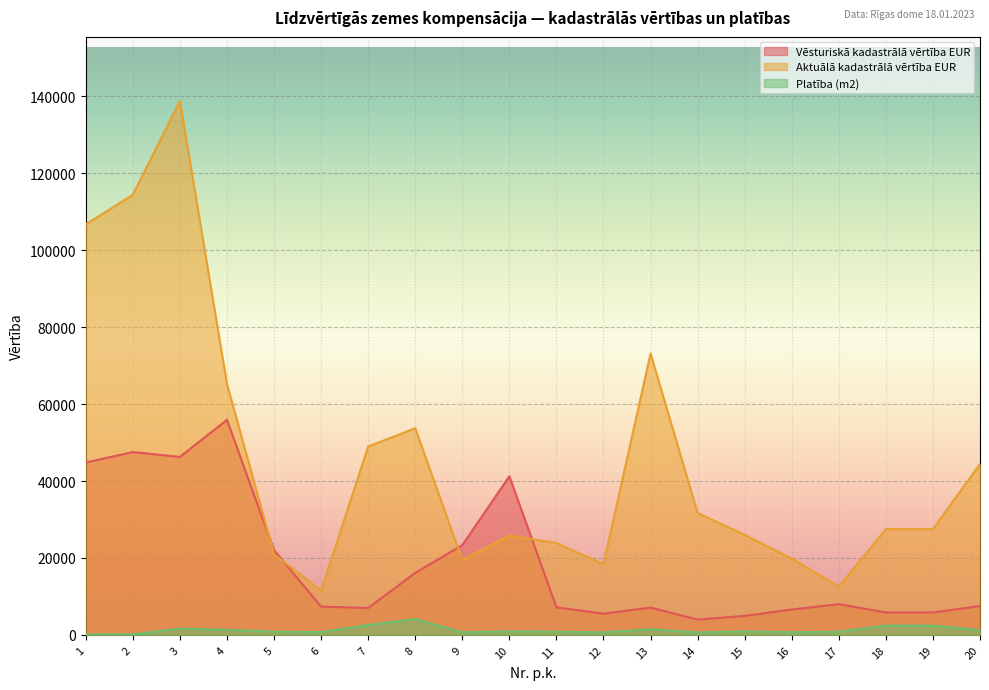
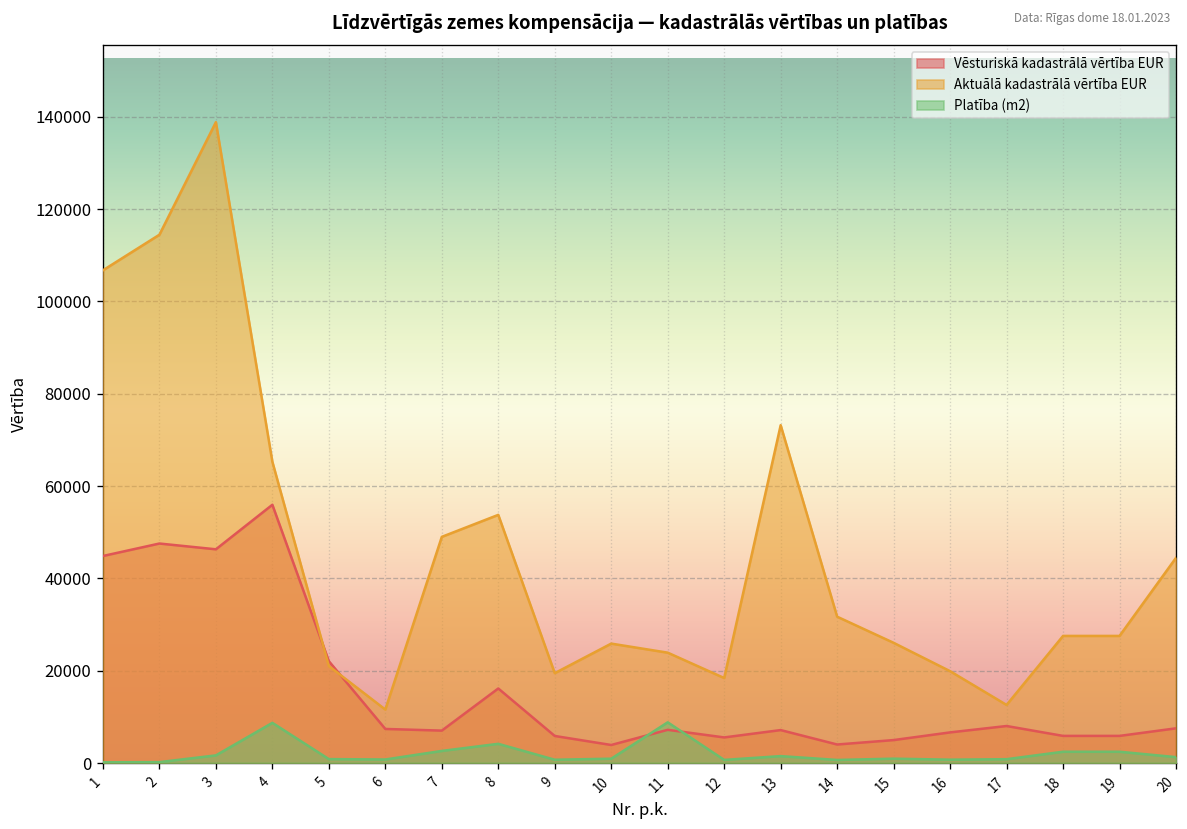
Platība (m2), 4: 1000 -> 9000
Vēsturiskā kadastrālā vērtība EUR, 9: 23000 -> 6000
Vēsturiskā kadastrālā vērtība EUR, 10: 41000 -> 4000
Platība (m2), 11: 1000 -> 9000
